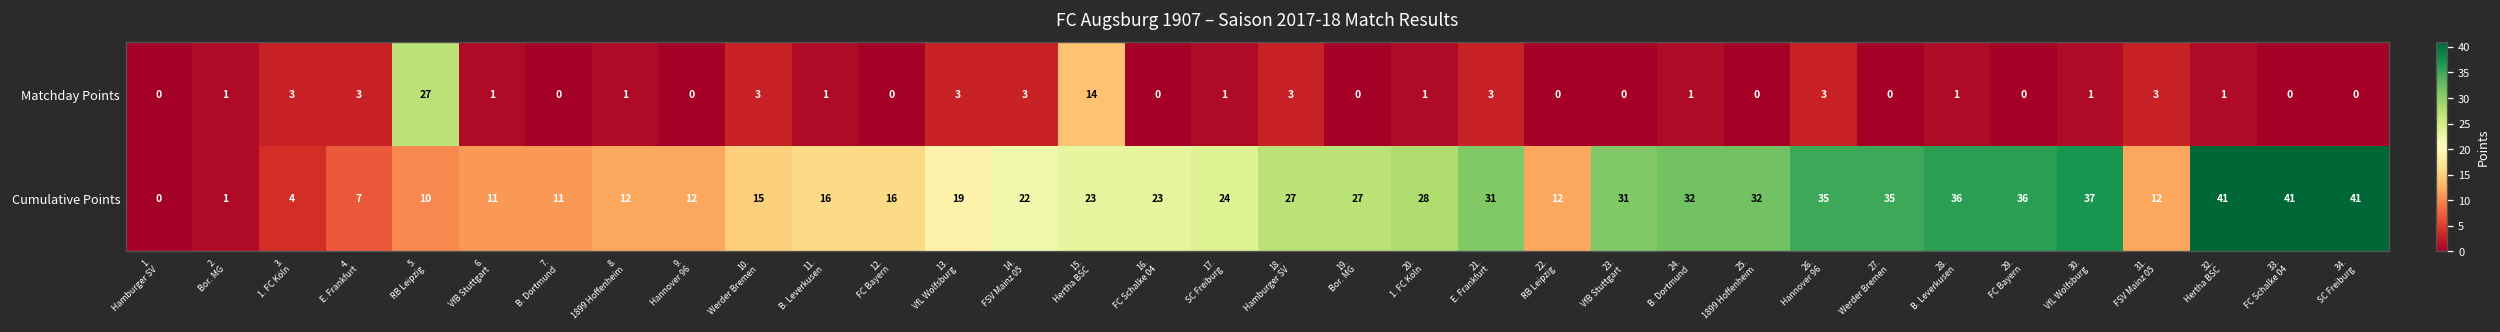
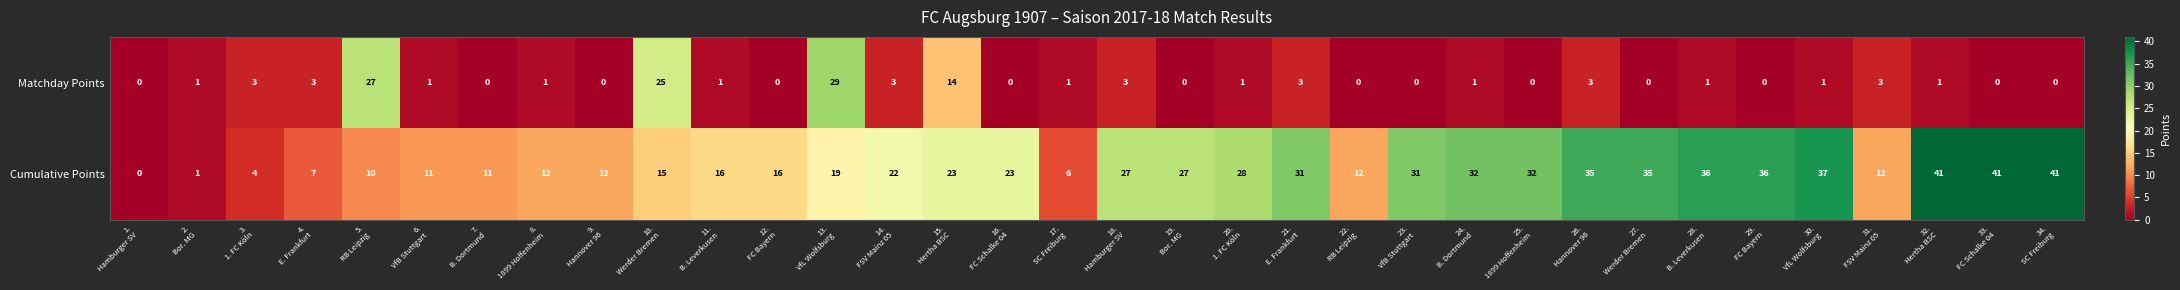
Matchday Points, 10. Werder Bremen: 3 -> 25
Matchday Points, 13. VfL Wolfsburg: 3 -> 29
Cumulative Points, 17. SC Freiburg: 24 -> 6
